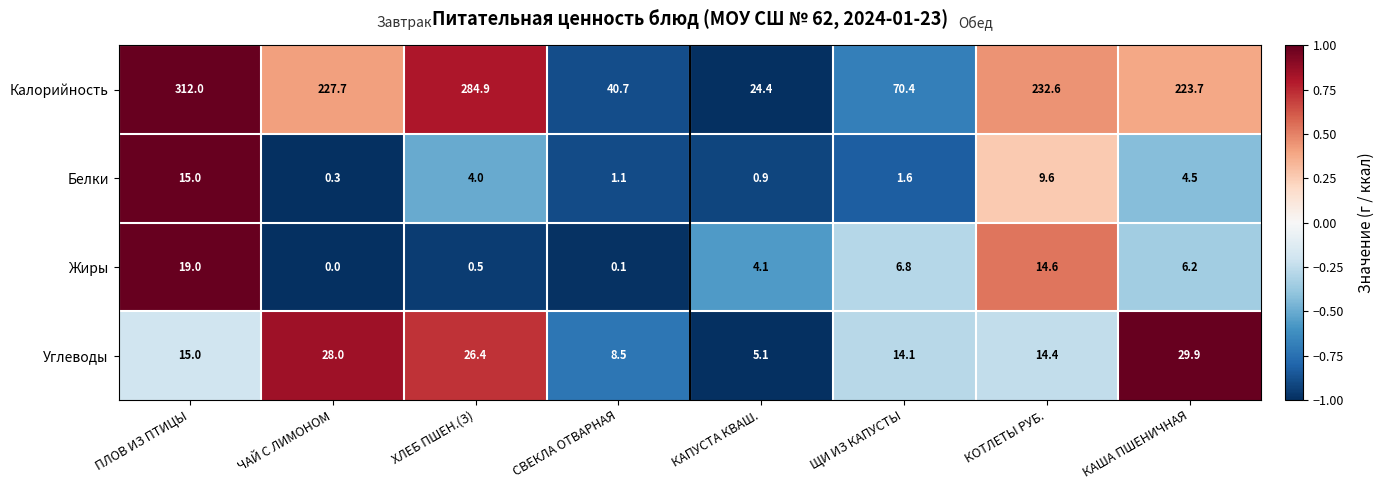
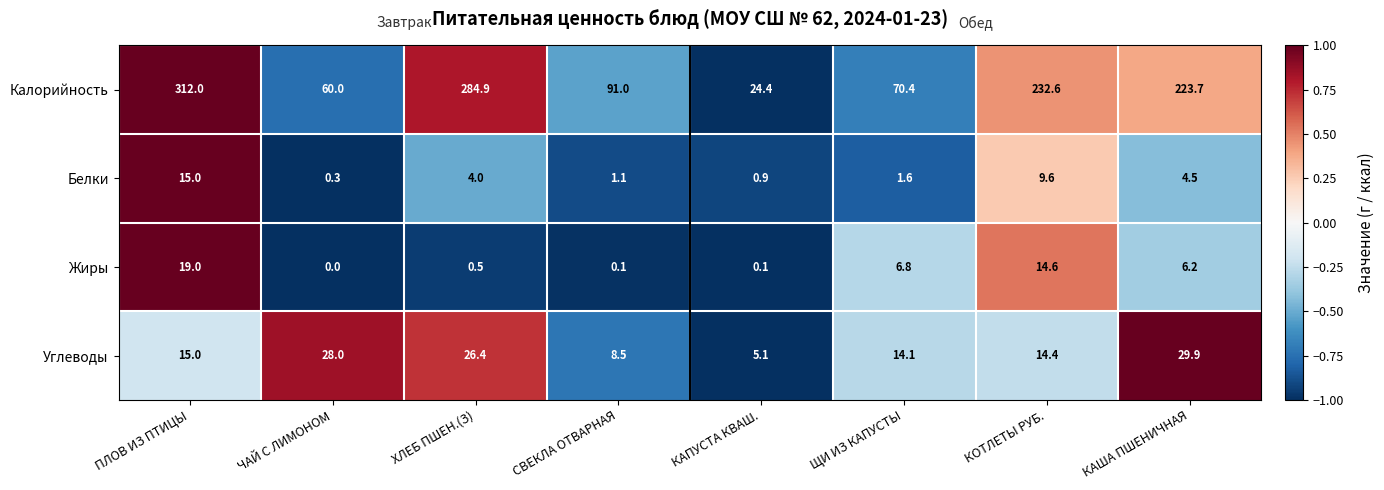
Калорийность, ЧАЙ С ЛИМОНОМ: 227.7 -> 60.0
Калорийность, СВЕКЛА ОТВАРНАЯ: 40.7 -> 91.0
Жиры, КАПУСТА КВАШ.: 4.1 -> 0.1
